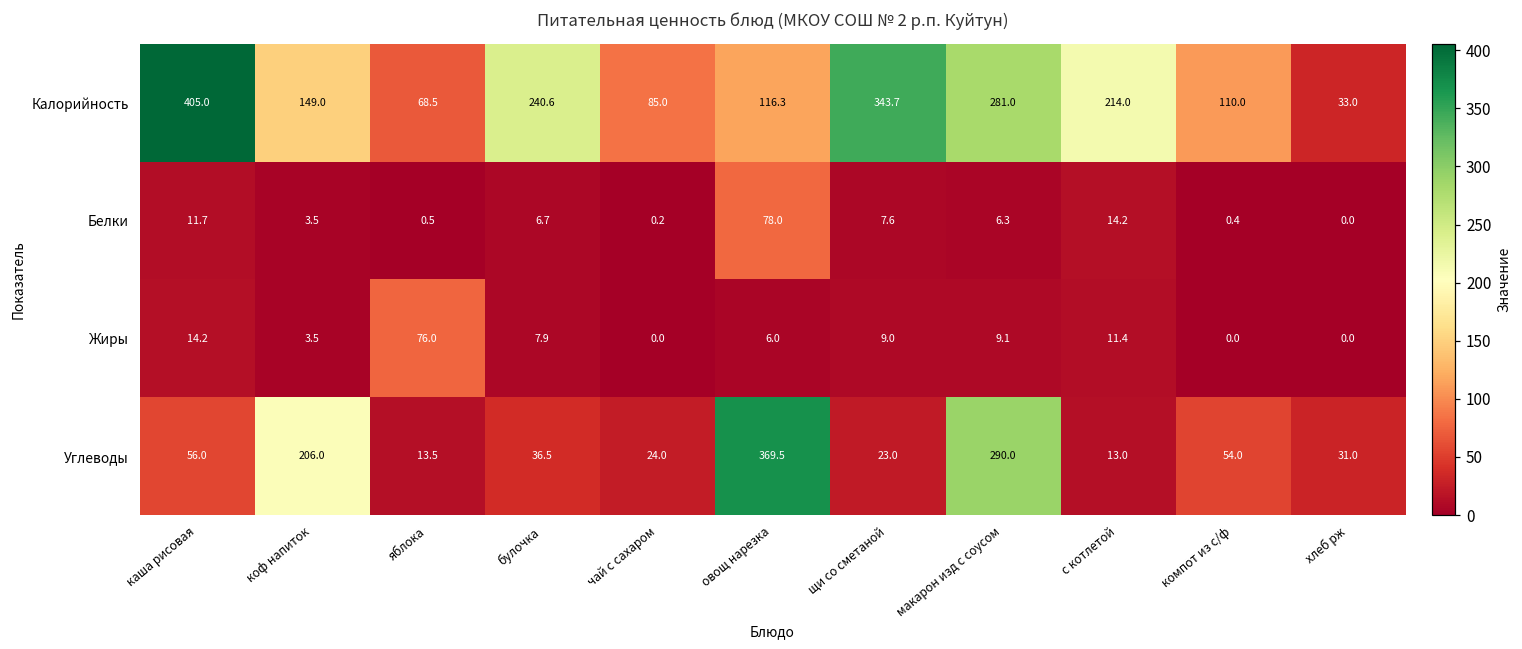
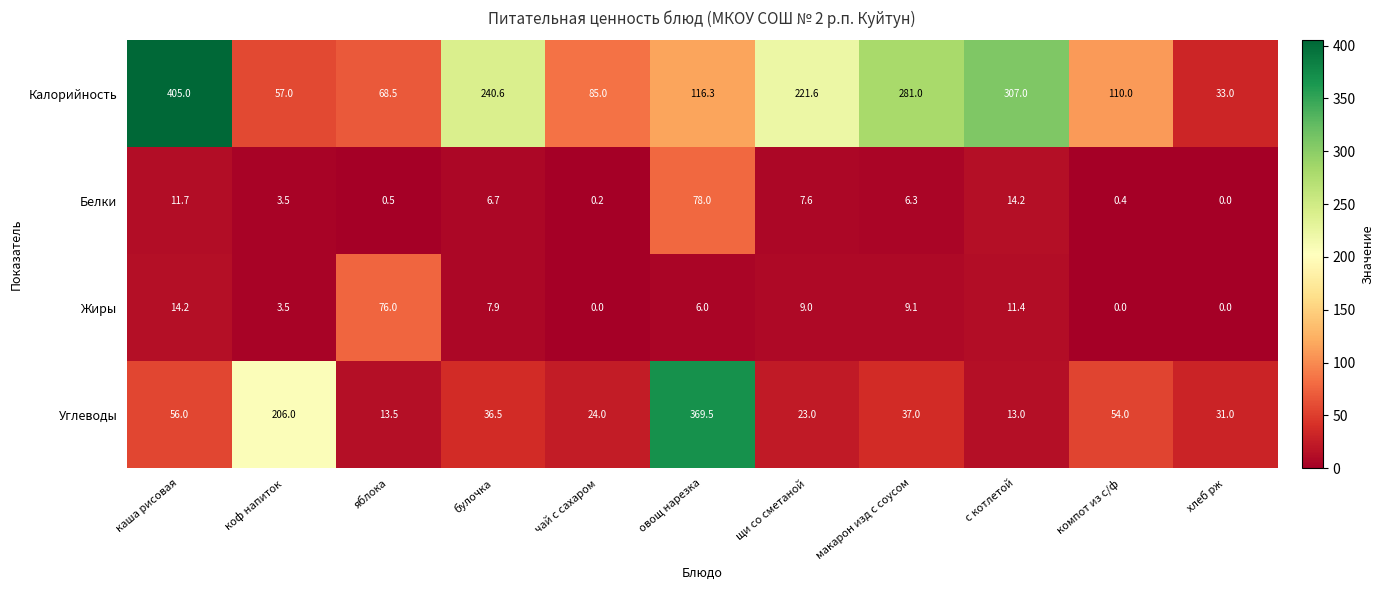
Калорийность, коф напиток: 149.0 -> 57.0
Калорийность, щи со сметаной: 343.7 -> 221.6
Калорийность, с котлетой: 214.0 -> 307.0
Углеводы, макарон изд с соусом: 290.0 -> 37.0
